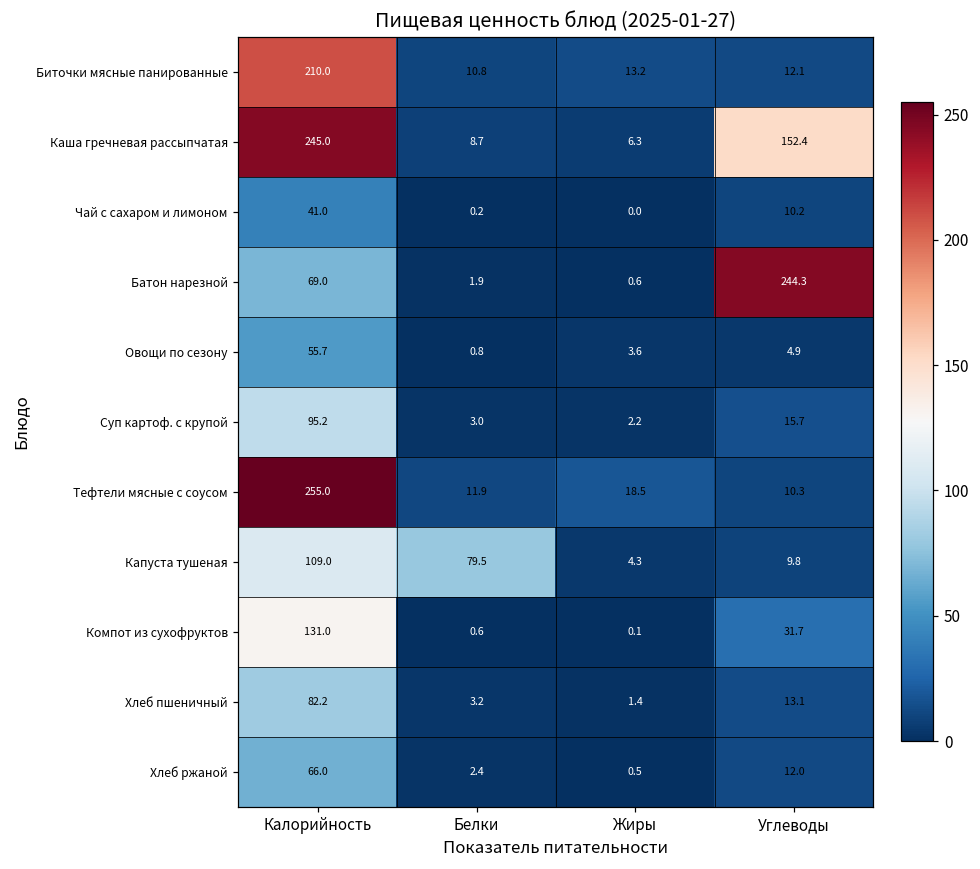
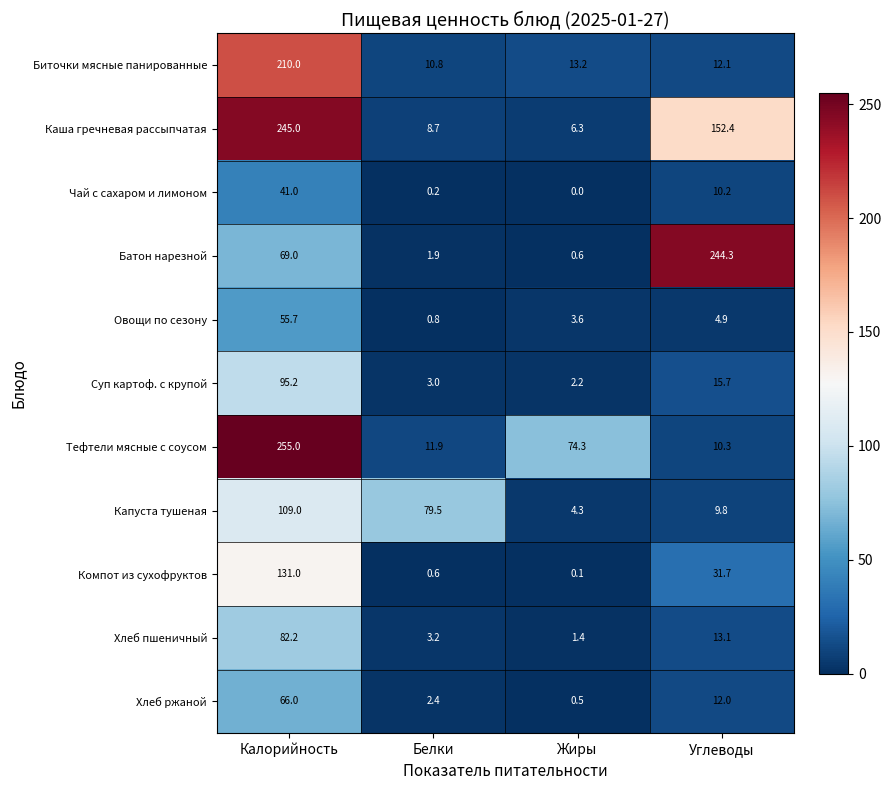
Тефтели мясные с соусом, Жиры: 18.5 -> 74.3
